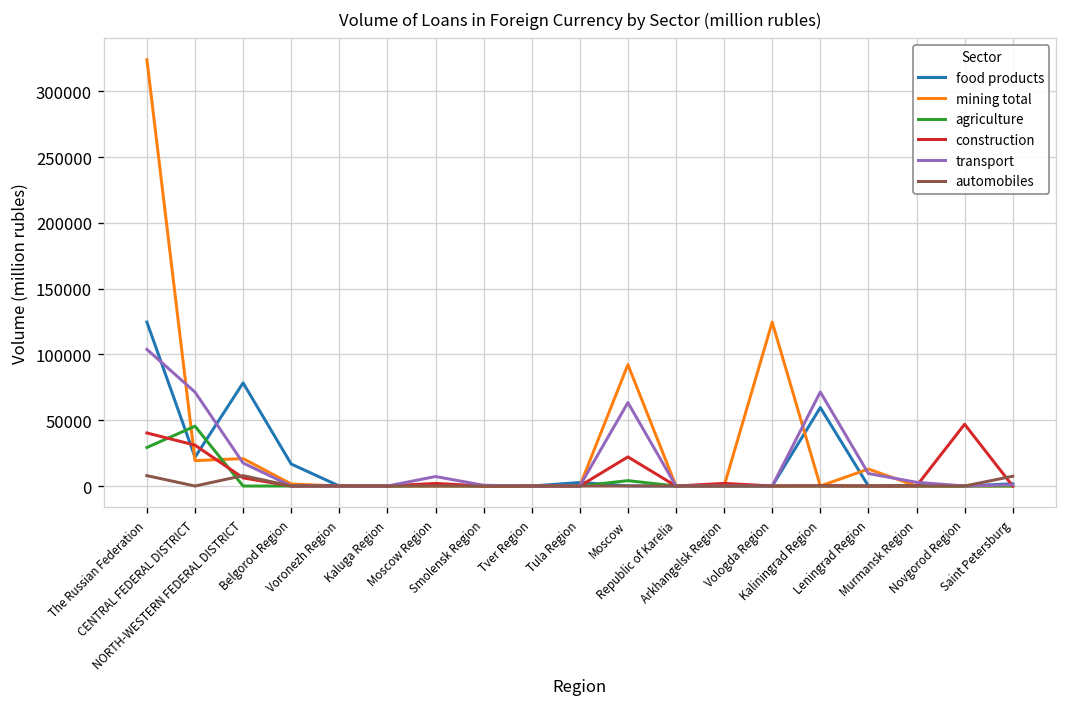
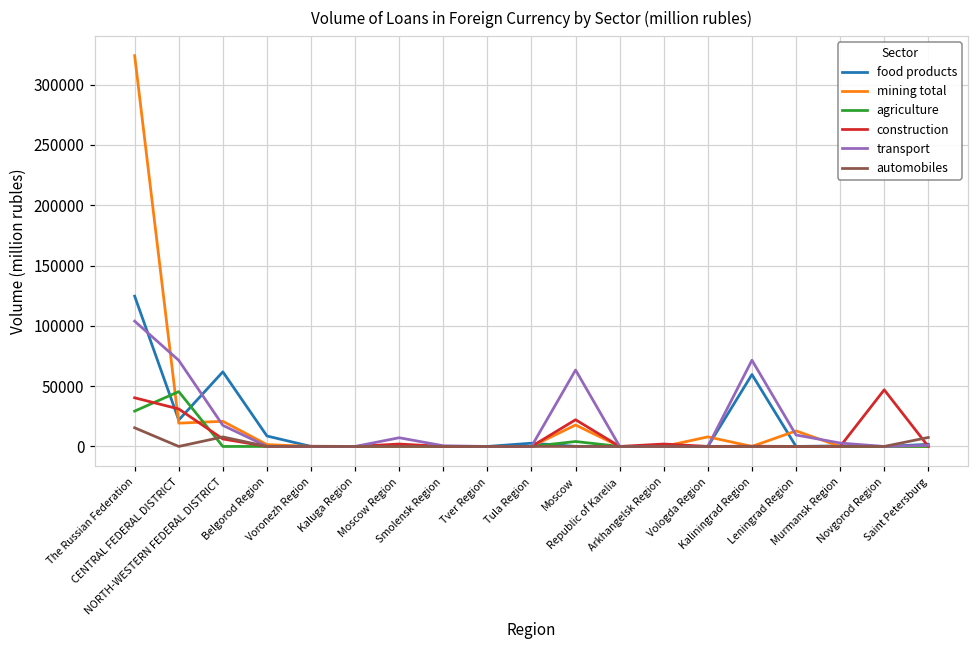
automobiles, The Russian Federation: 8000 -> 15000
food products, NORTH-WESTERN FEDERAL DISTRICT: 78000 -> 62000
food products, Belgorod Region: 17000 -> 9000
mining total, Moscow: 92000 -> 18000
mining total, Vologda Region: 125000 -> 8000
